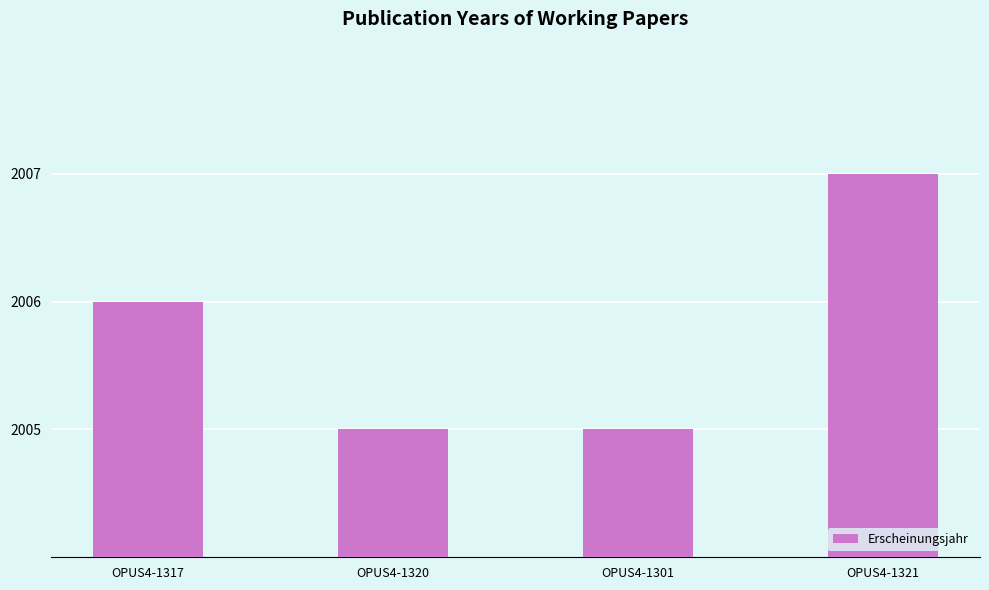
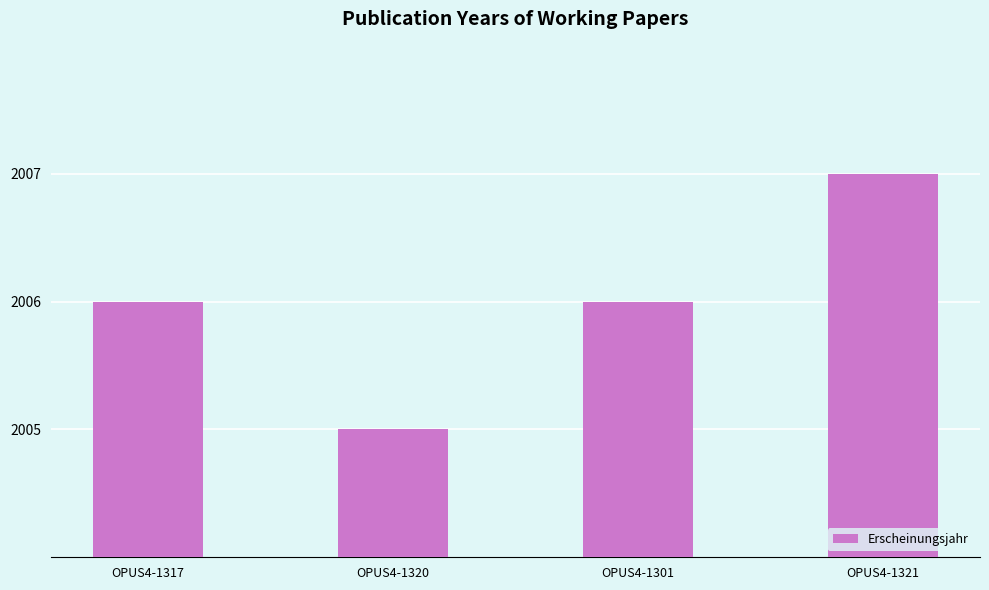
OPUS4-1301: 2005 -> 2006
